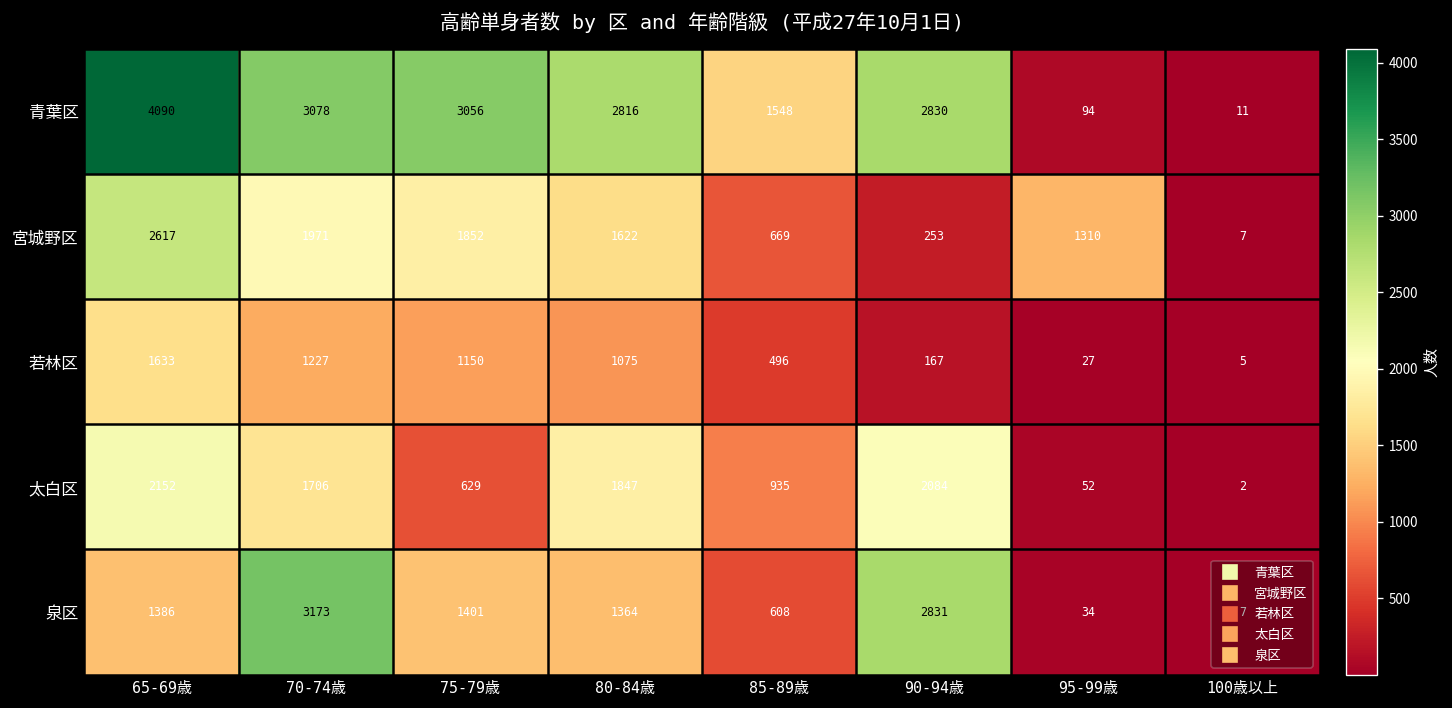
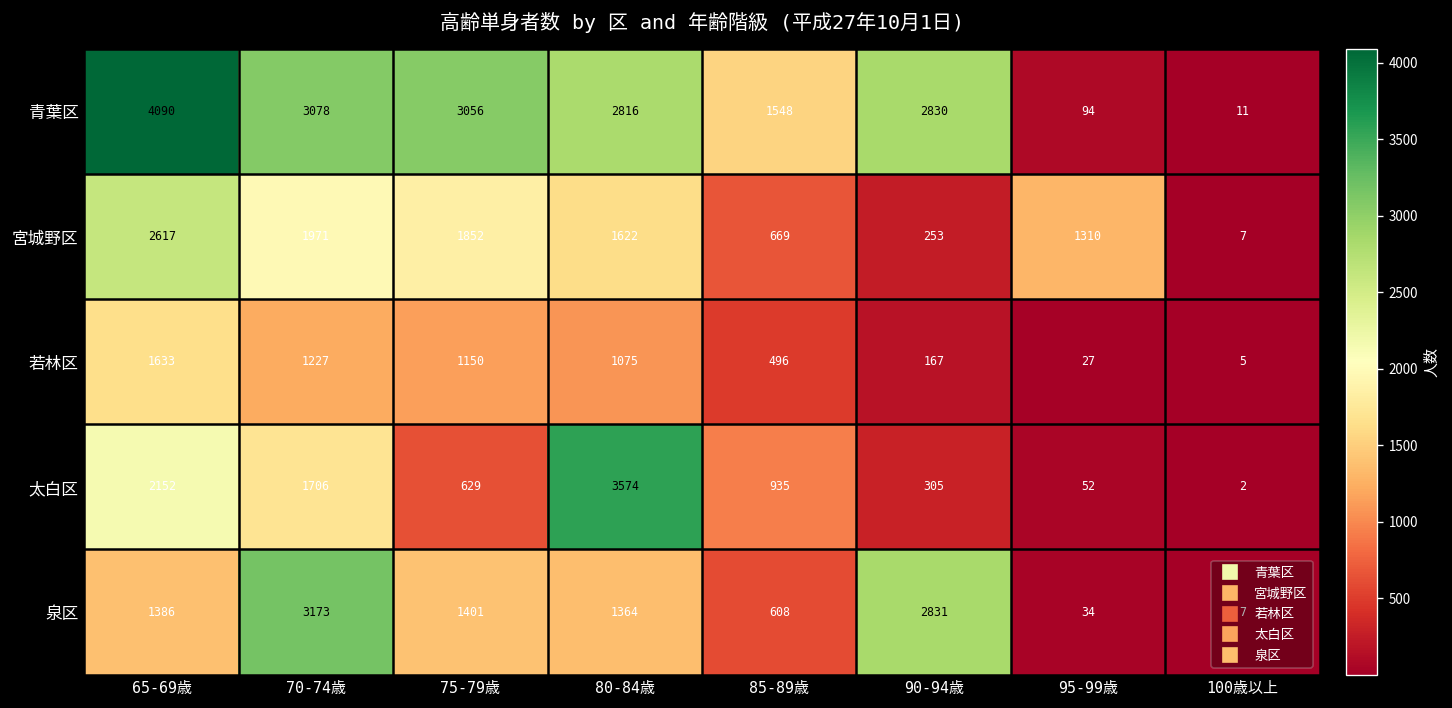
太白区, 80-84歳: 1847 -> 3574
太白区, 90-94歳: 2084 -> 305
